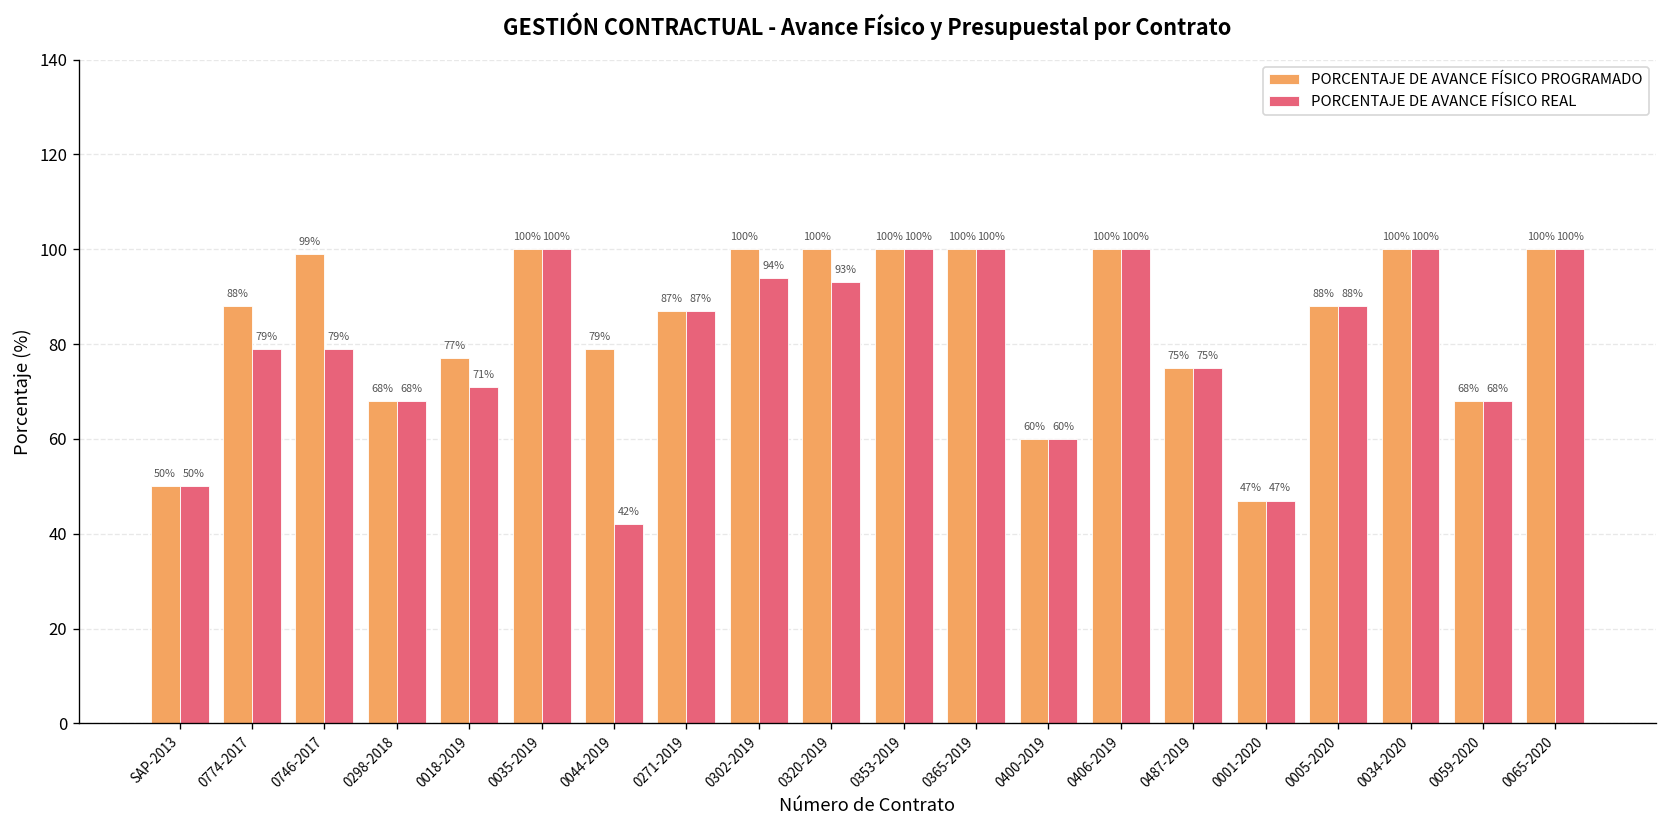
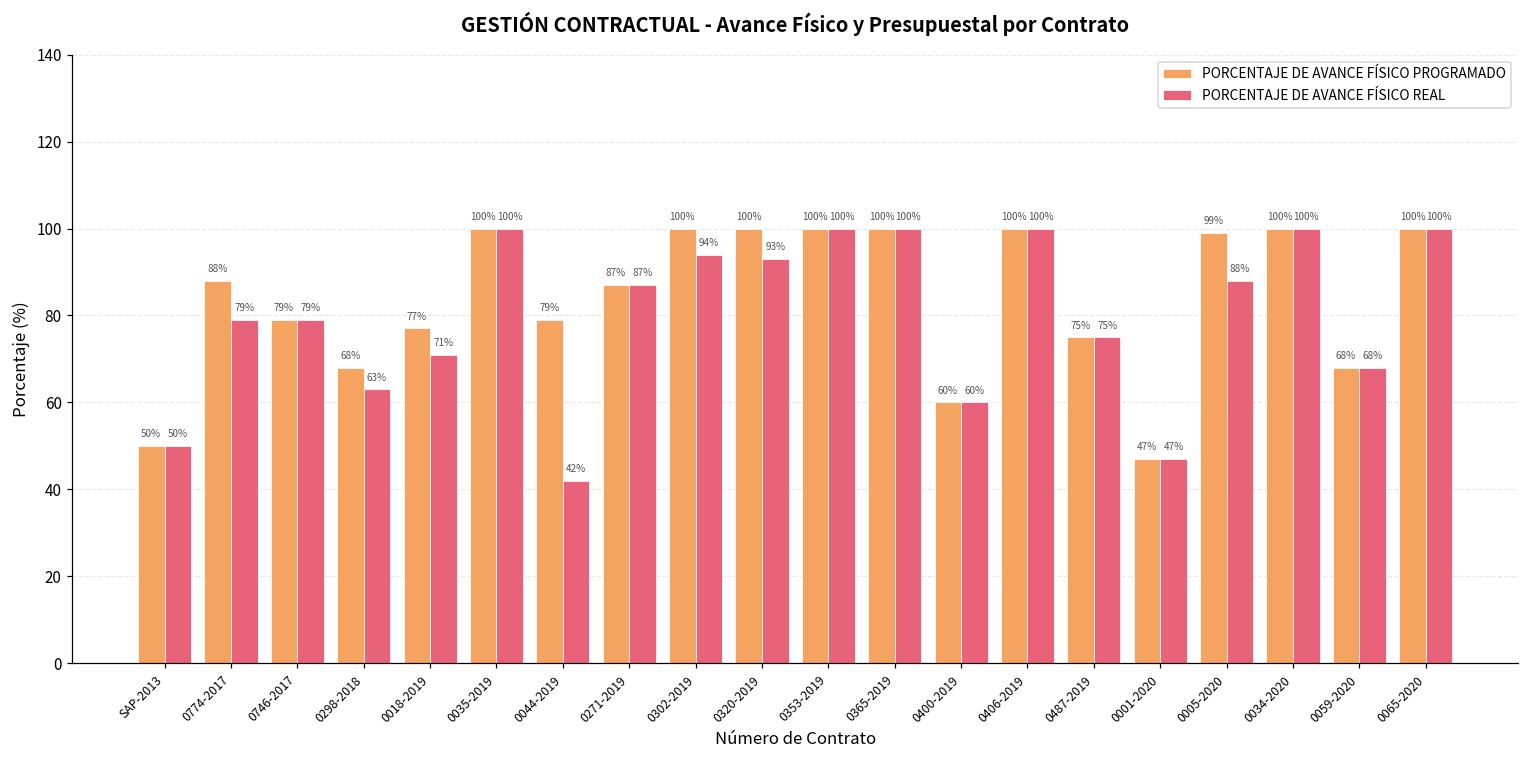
PORCENTAJE DE AVANCE FÍSICO PROGRAMADO, 0746-2017: 99% -> 79%
PORCENTAJE DE AVANCE FÍSICO REAL, 0298-2018: 68% -> 63%
PORCENTAJE DE AVANCE FÍSICO PROGRAMADO, 0005-2020: 88% -> 99%
